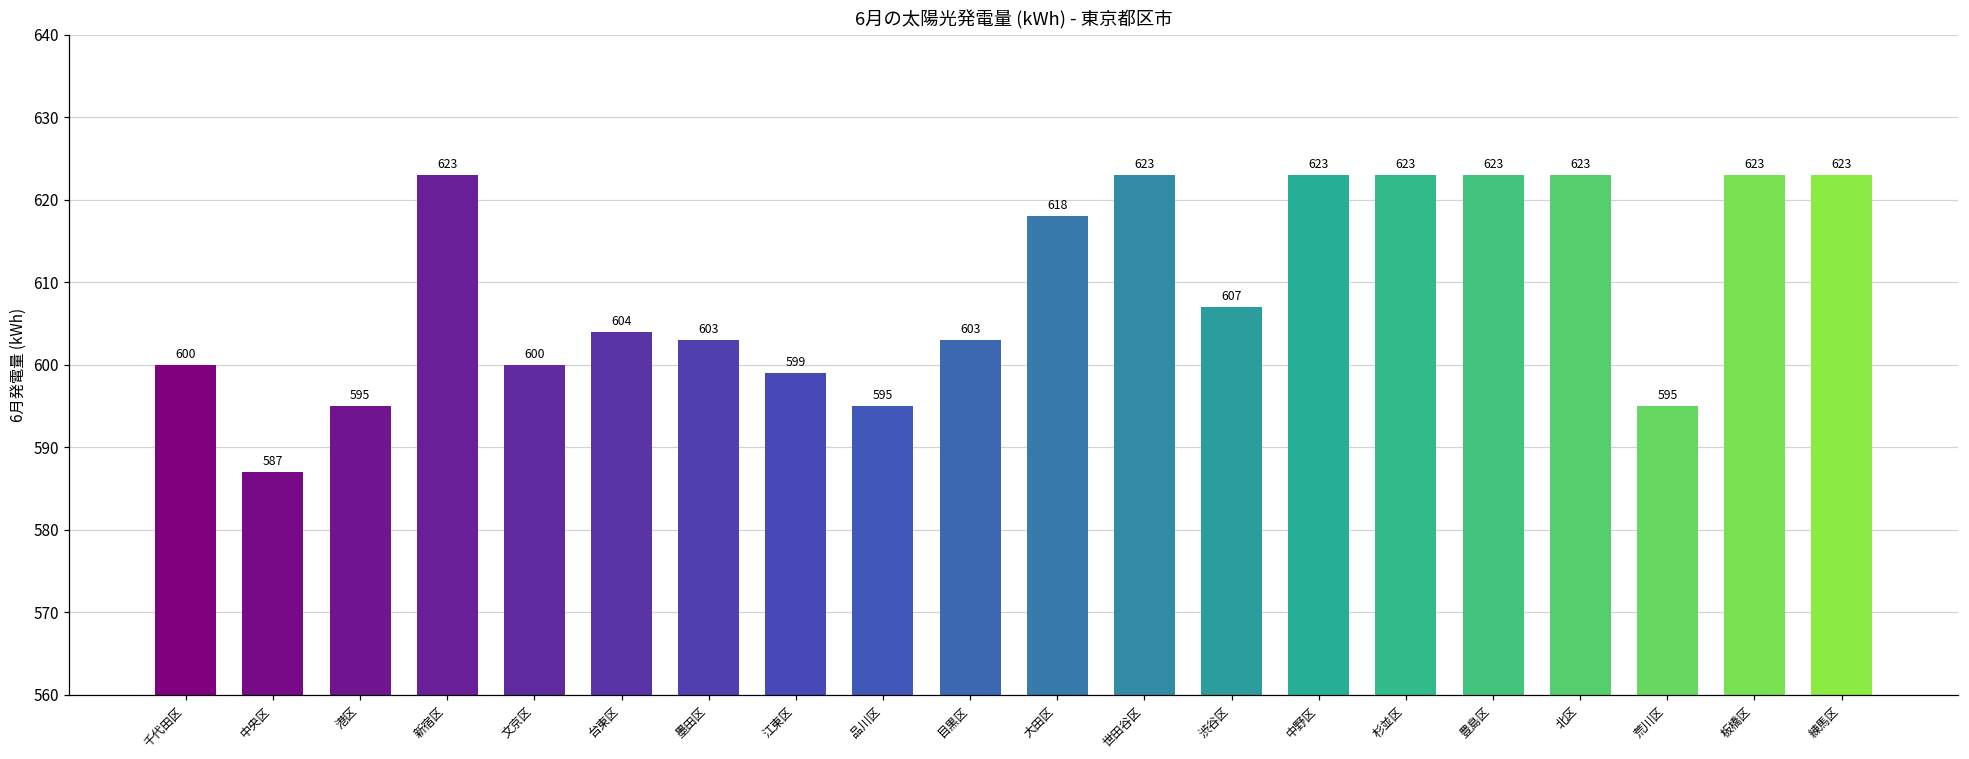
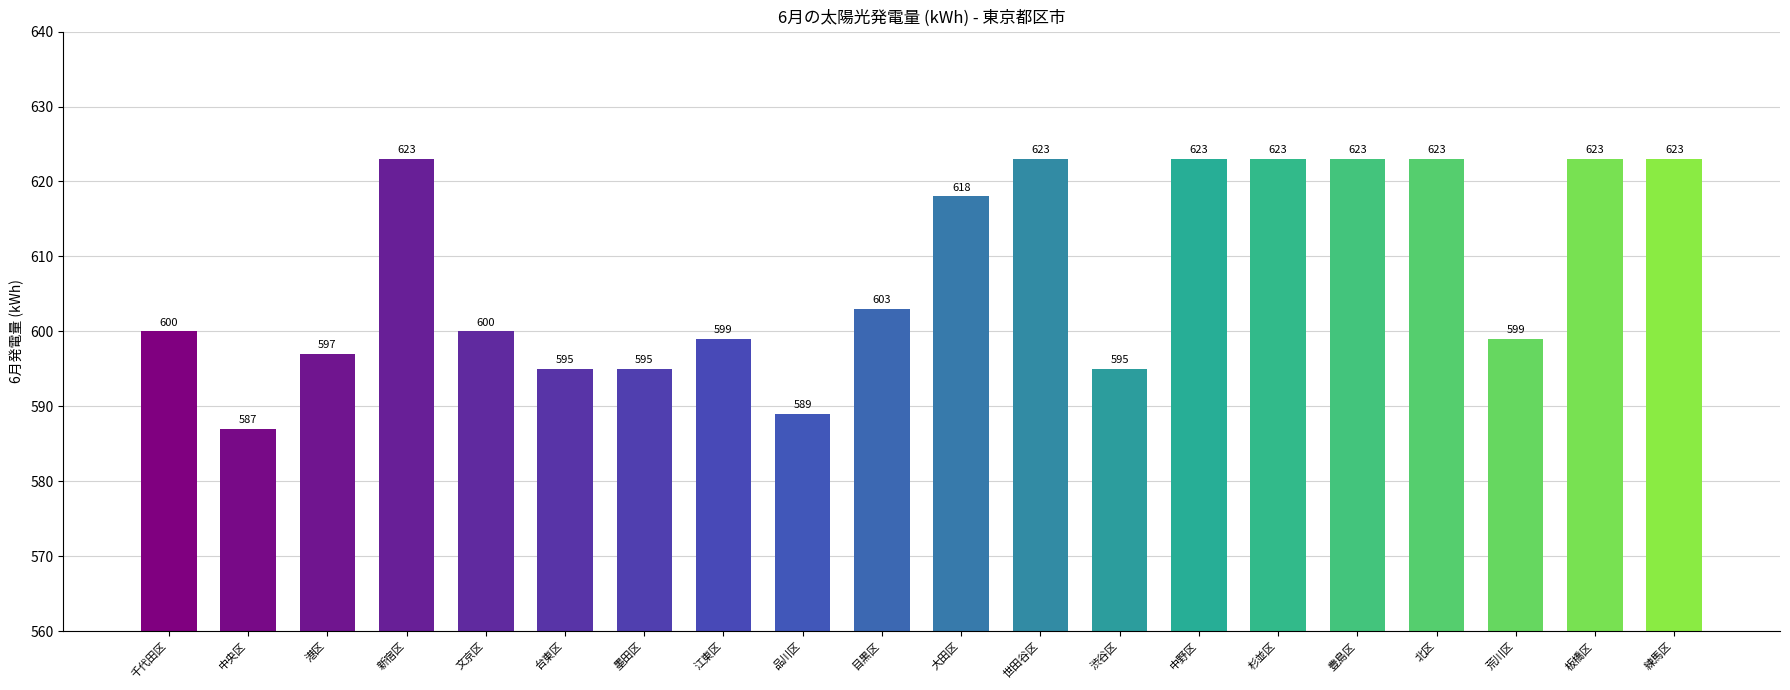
港区: 595 -> 597
台東区: 604 -> 595
墨田区: 603 -> 595
品川区: 595 -> 589
渋谷区: 607 -> 595
荒川区: 595 -> 599
